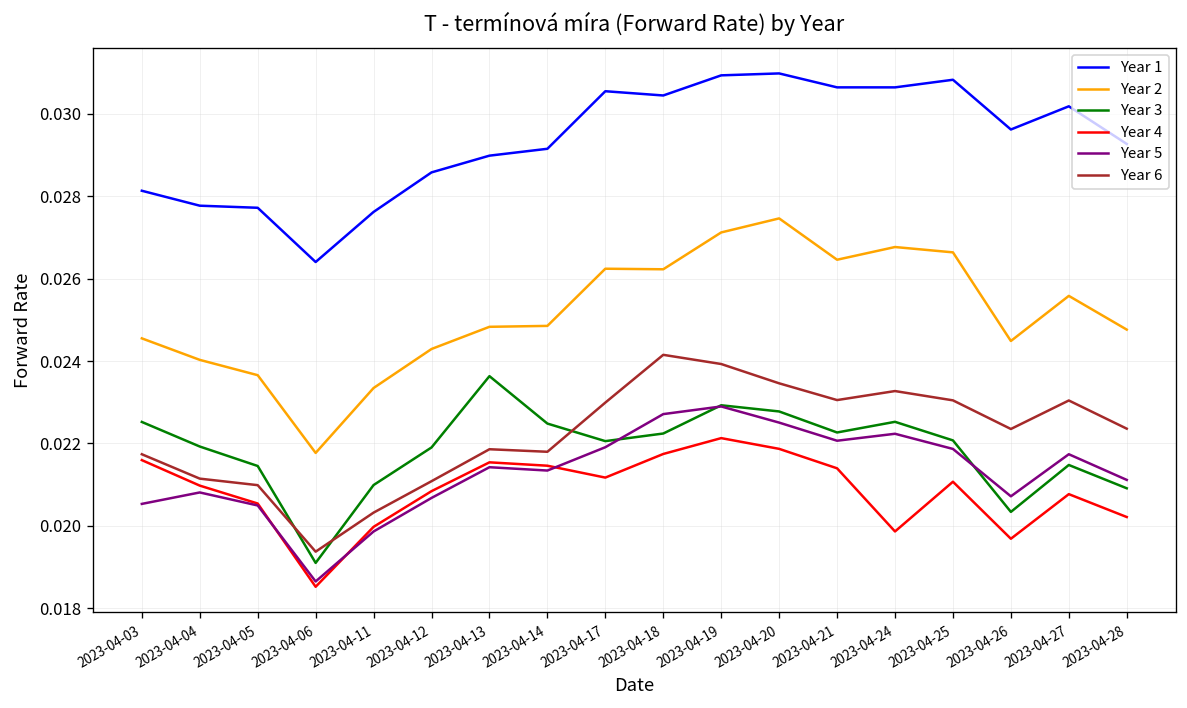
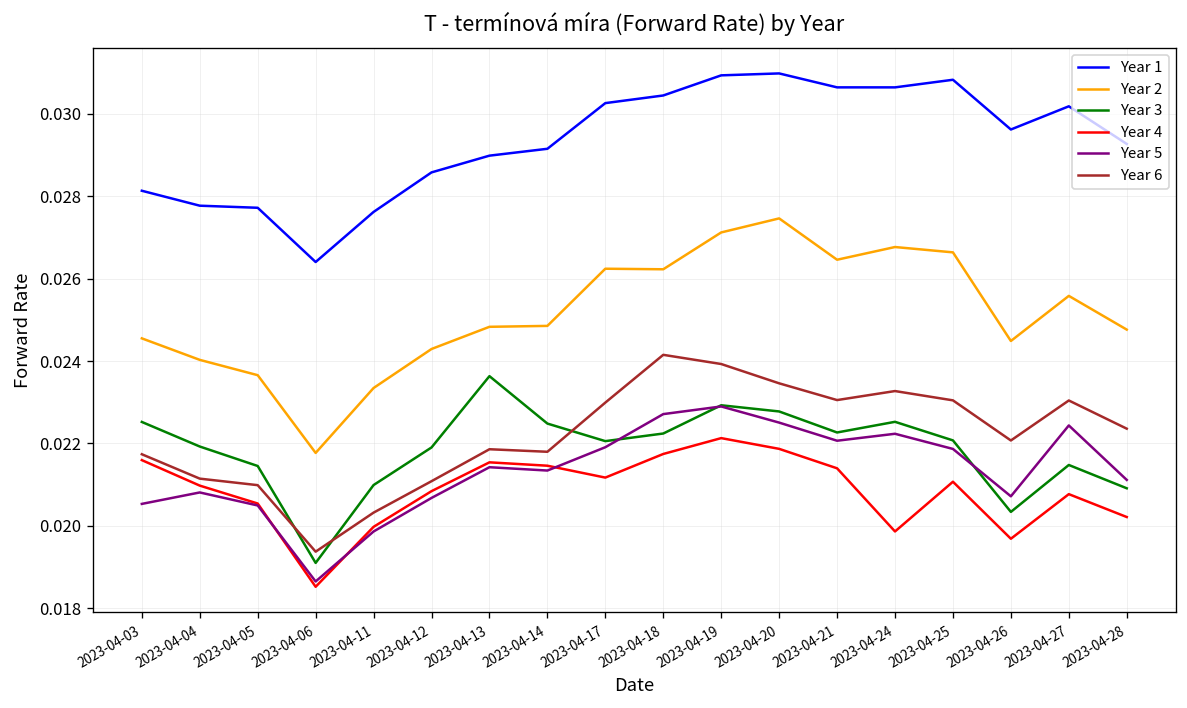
Year 1, 2023-04-17: 0.0305 -> 0.0303
Year 6, 2023-04-26: 0.0224 -> 0.0221
Year 5, 2023-04-27: 0.0217 -> 0.0224
